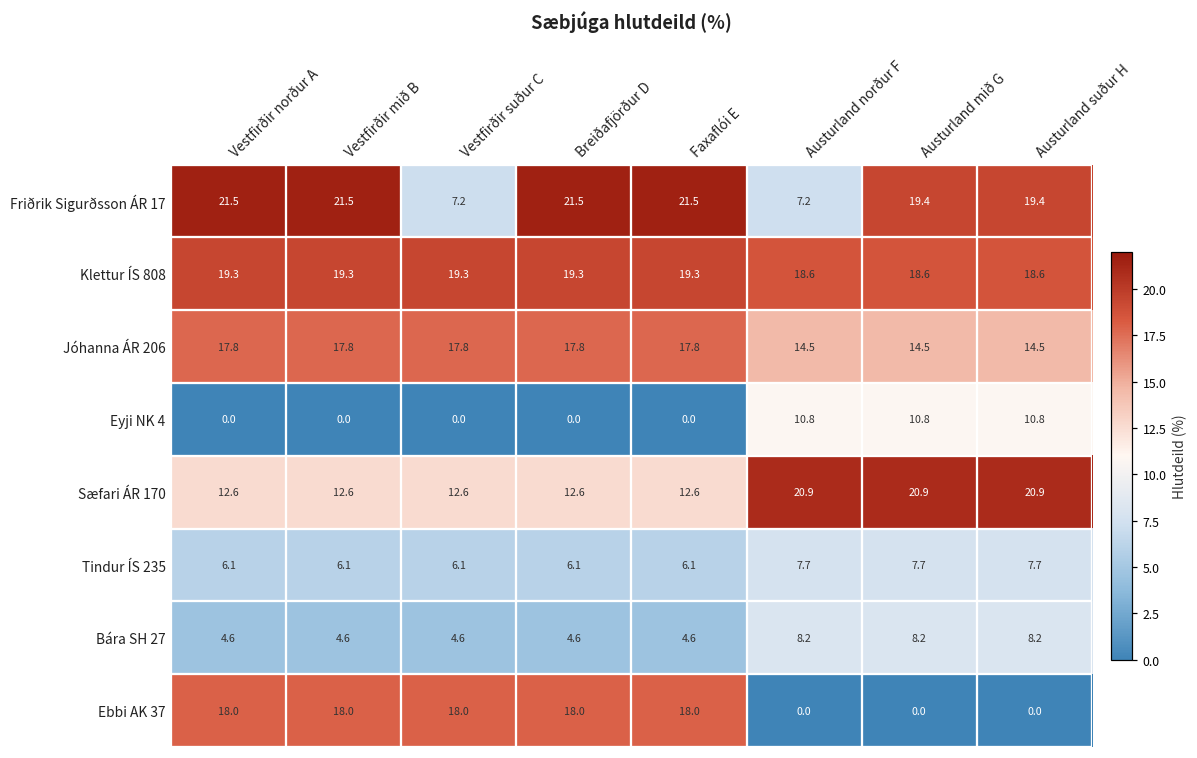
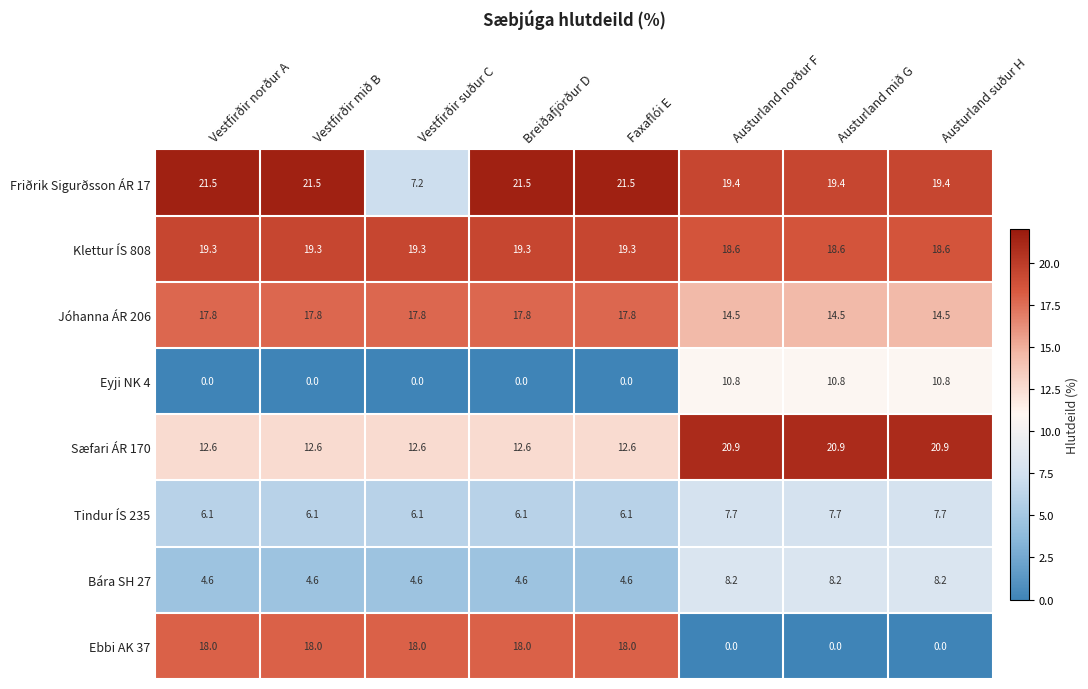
Friðrik Sigurðsson ÁR 17, Austurland norður F: 7.2 -> 19.4
